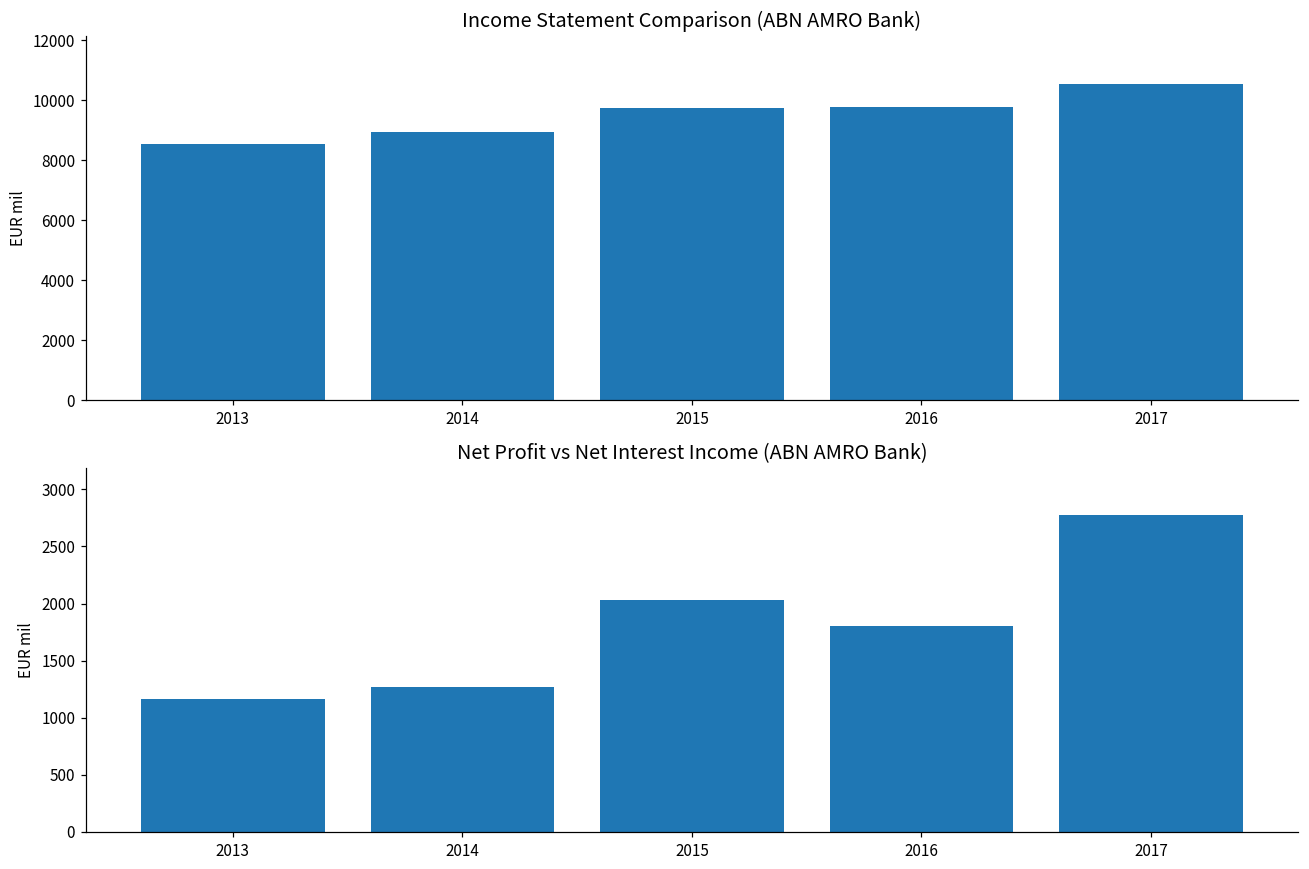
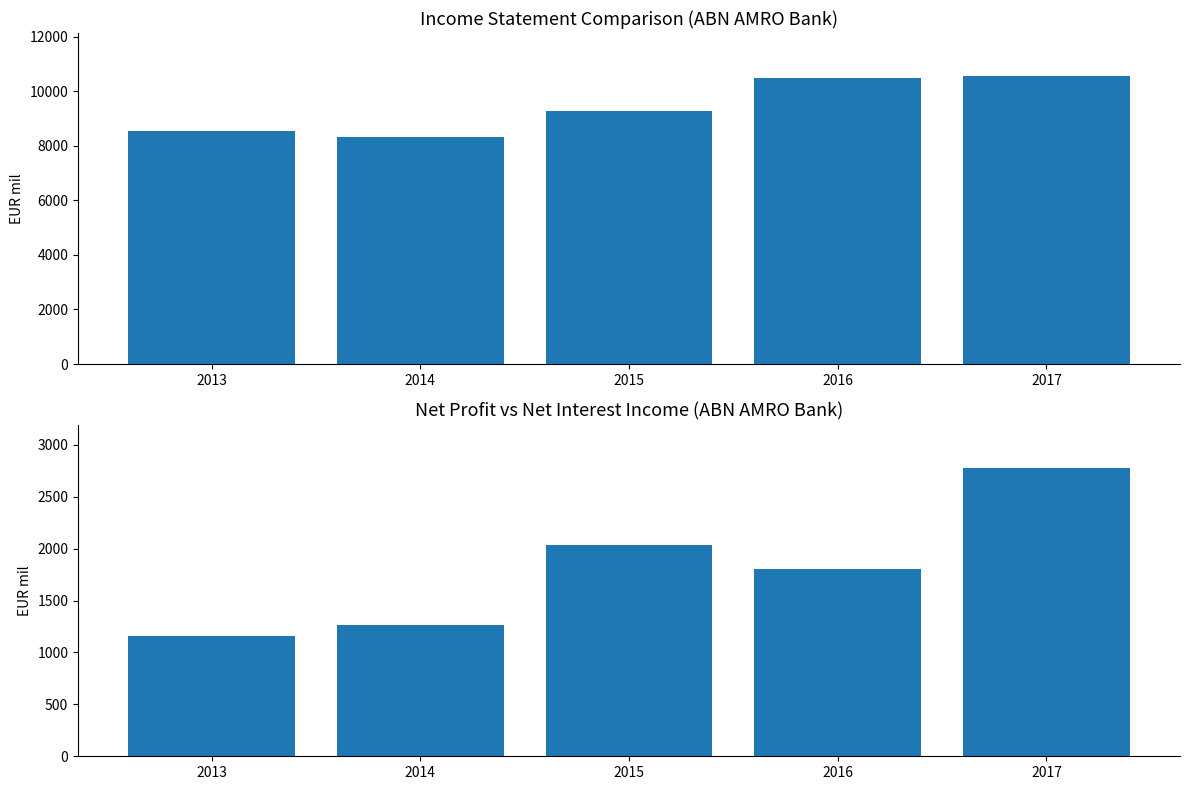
Income Statement Comparison (ABN AMRO Bank), 2014: 8900 -> 8300
Income Statement Comparison (ABN AMRO Bank), 2015: 9700 -> 9300
Income Statement Comparison (ABN AMRO Bank), 2016: 9800 -> 10500
